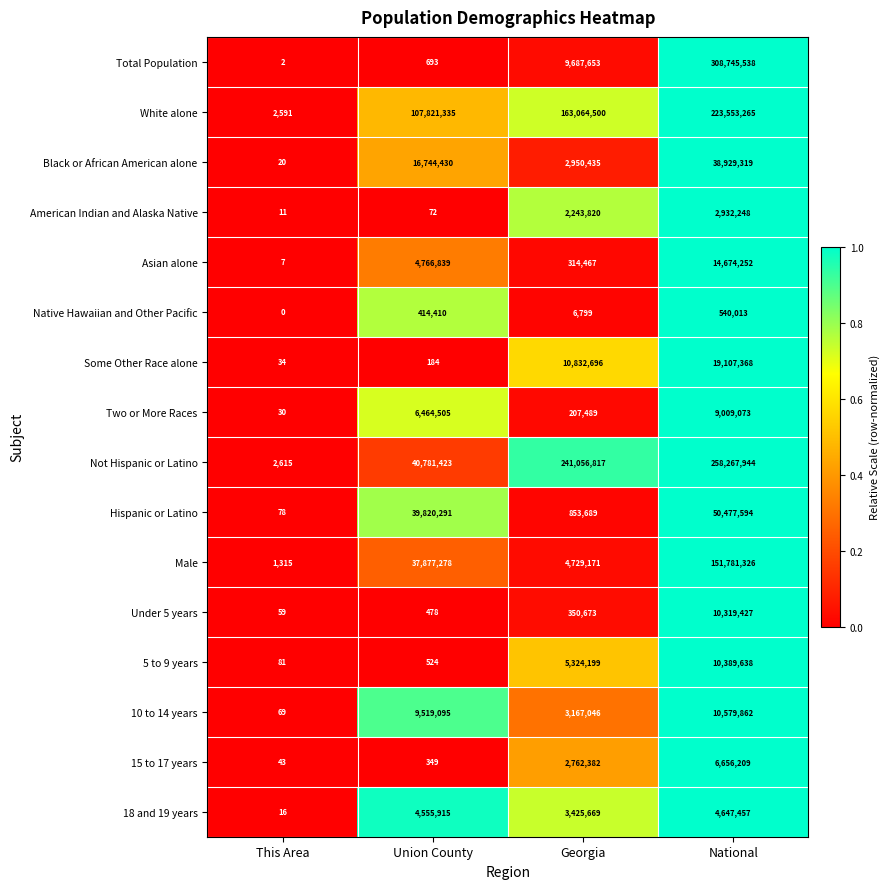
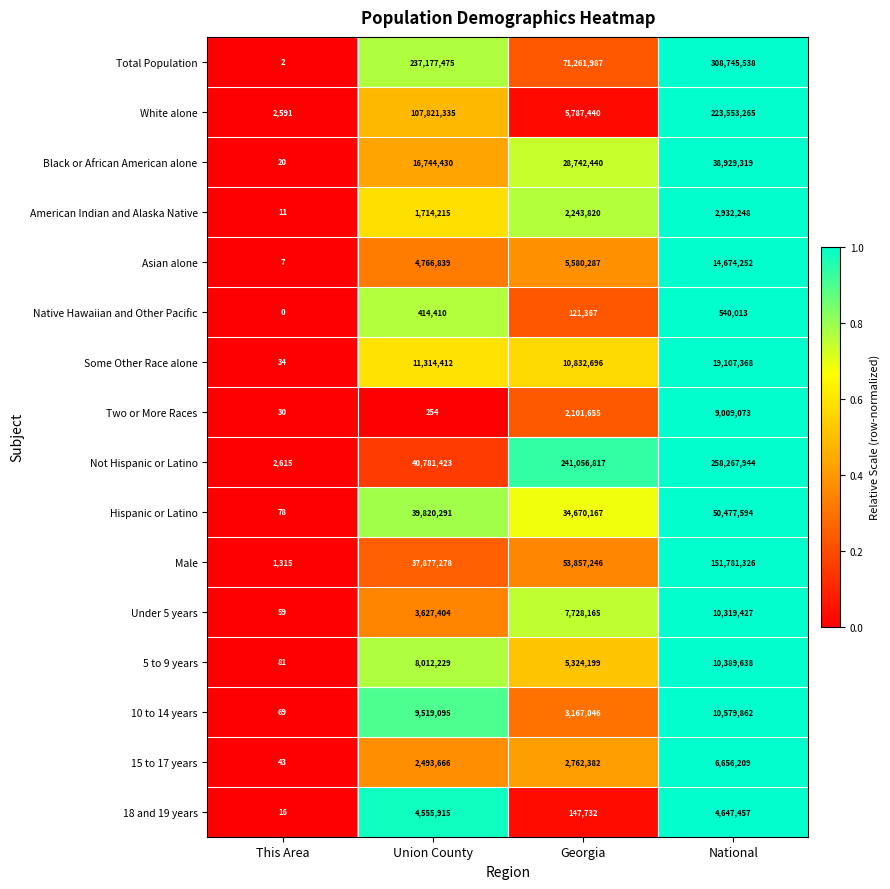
Total Population, Union County: 693 -> 237,177,475
Total Population, Georgia: 9,687,653 -> 71,261,987
White alone, Georgia: 163,064,500 -> 5,787,440
Black or African American alone, Georgia: 2,950,435 -> 28,742,440
American Indian and Alaska Native, Union County: 72 -> 1,714,215
Asian alone, Georgia: 314,467 -> 5,580,287
Native Hawaiian and Other Pacific, Georgia: 6,799 -> 121,367
Some Other Race alone, Union County: 184 -> 11,314,412
Two or More Races, Union County: 6,464,505 -> 254
Two or More Races, Georgia: 207,489 -> 2,101,655
Hispanic or Latino, Georgia: 853,689 -> 34,670,167
Male, Georgia: 4,729,171 -> 53,857,246
Under 5 years, Union County: 478 -> 3,627,404
Under 5 years, Georgia: 350,673 -> 7,728,165
5 to 9 years, Union County: 524 -> 8,012,229
15 to 17 years, Union County: 349 -> 2,493,666
18 and 19 years, Georgia: 3,425,669 -> 147,732
